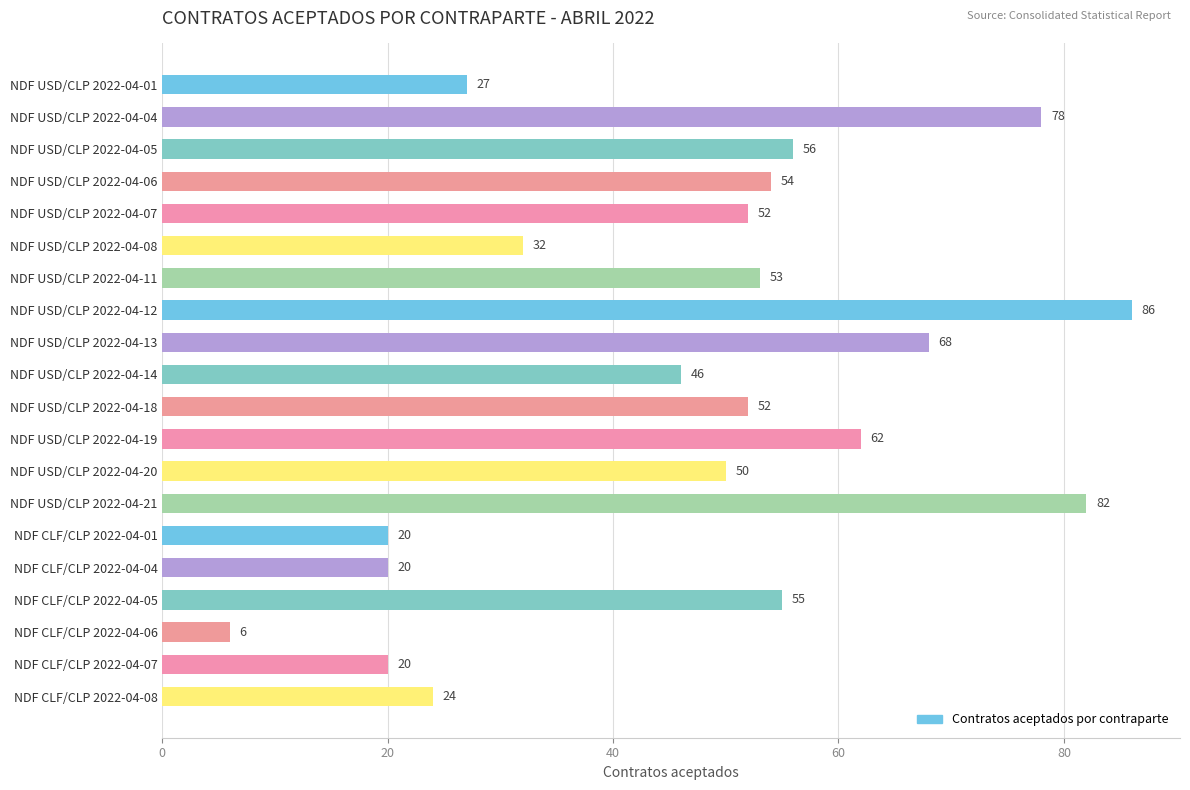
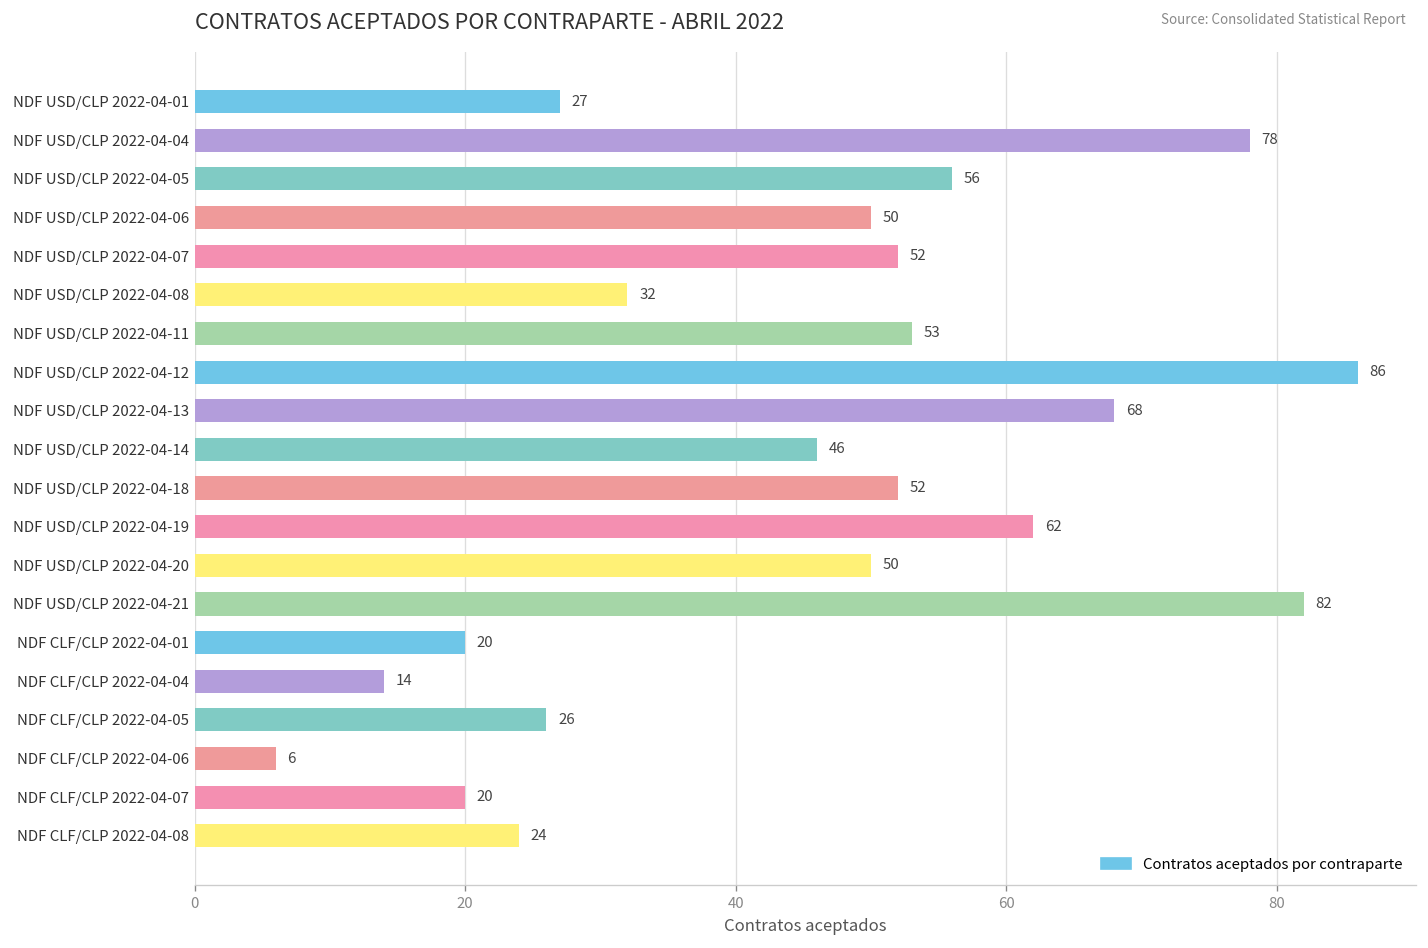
NDF USD/CLP 2022-04-06: 54 -> 50
NDF CLF/CLP 2022-04-04: 20 -> 14
NDF CLF/CLP 2022-04-05: 55 -> 26
